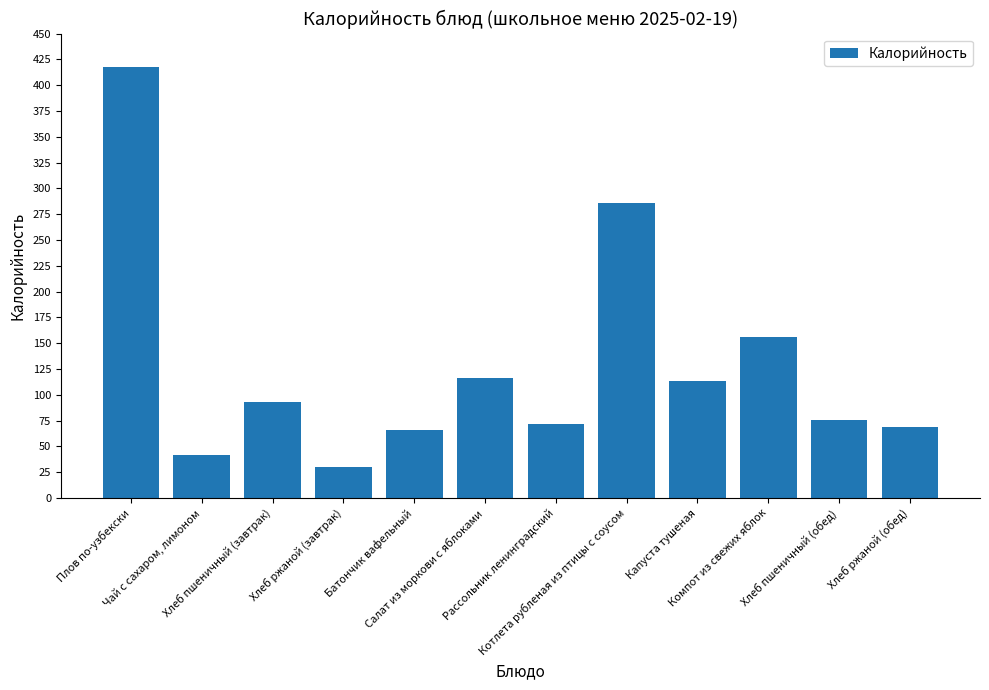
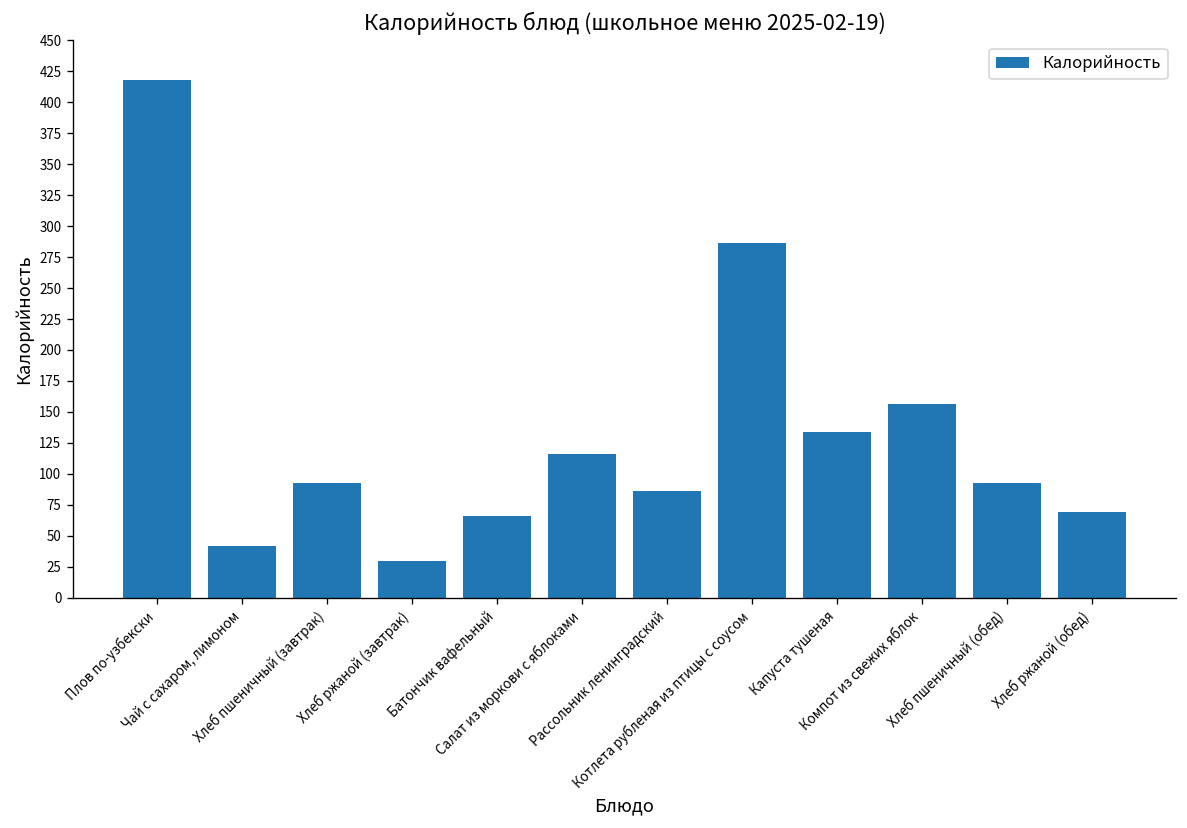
Рассольник ленинградский: 72 -> 86
Капуста тушеная: 113 -> 134
Хлеб пшеничный (обед): 76 -> 93
